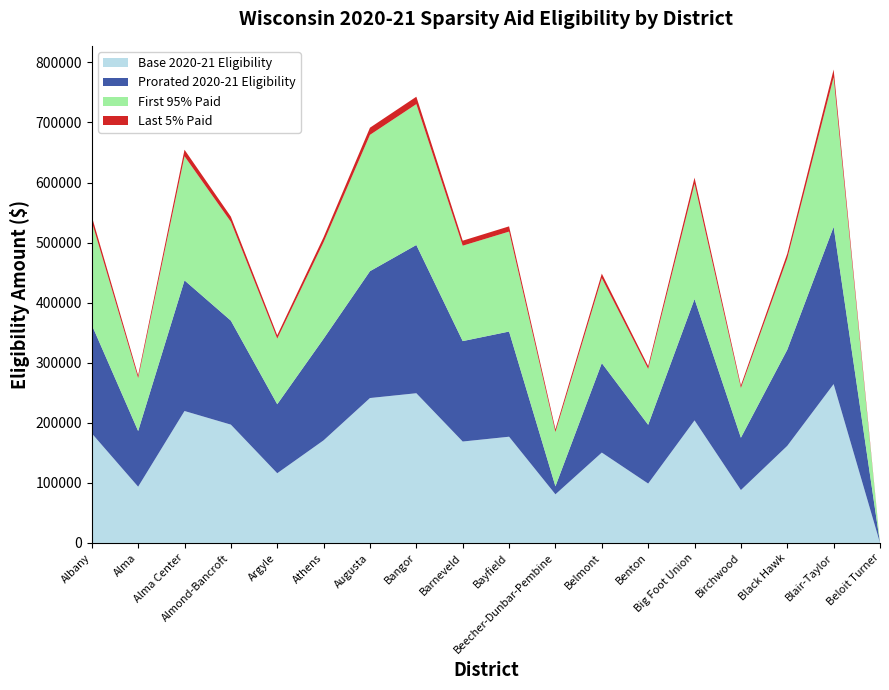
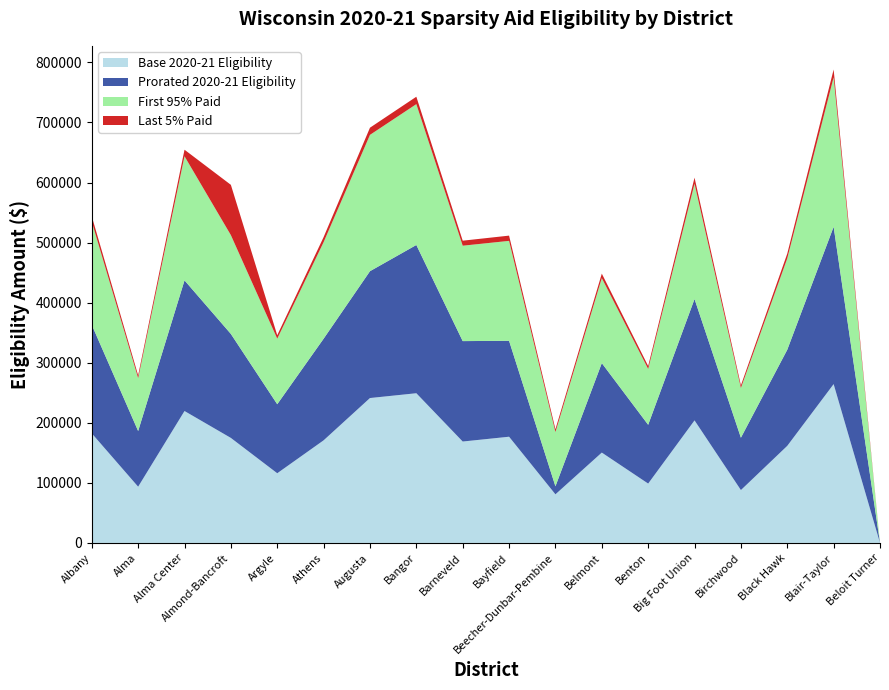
Base 2020-21 Eligibility, Almond-Bancroft: 200000 -> 170000
Last 5% Paid, Almond-Bancroft: 10000 -> 80000
Prorated 2020-21 Eligibility, Bayfield: 180000 -> 160000
